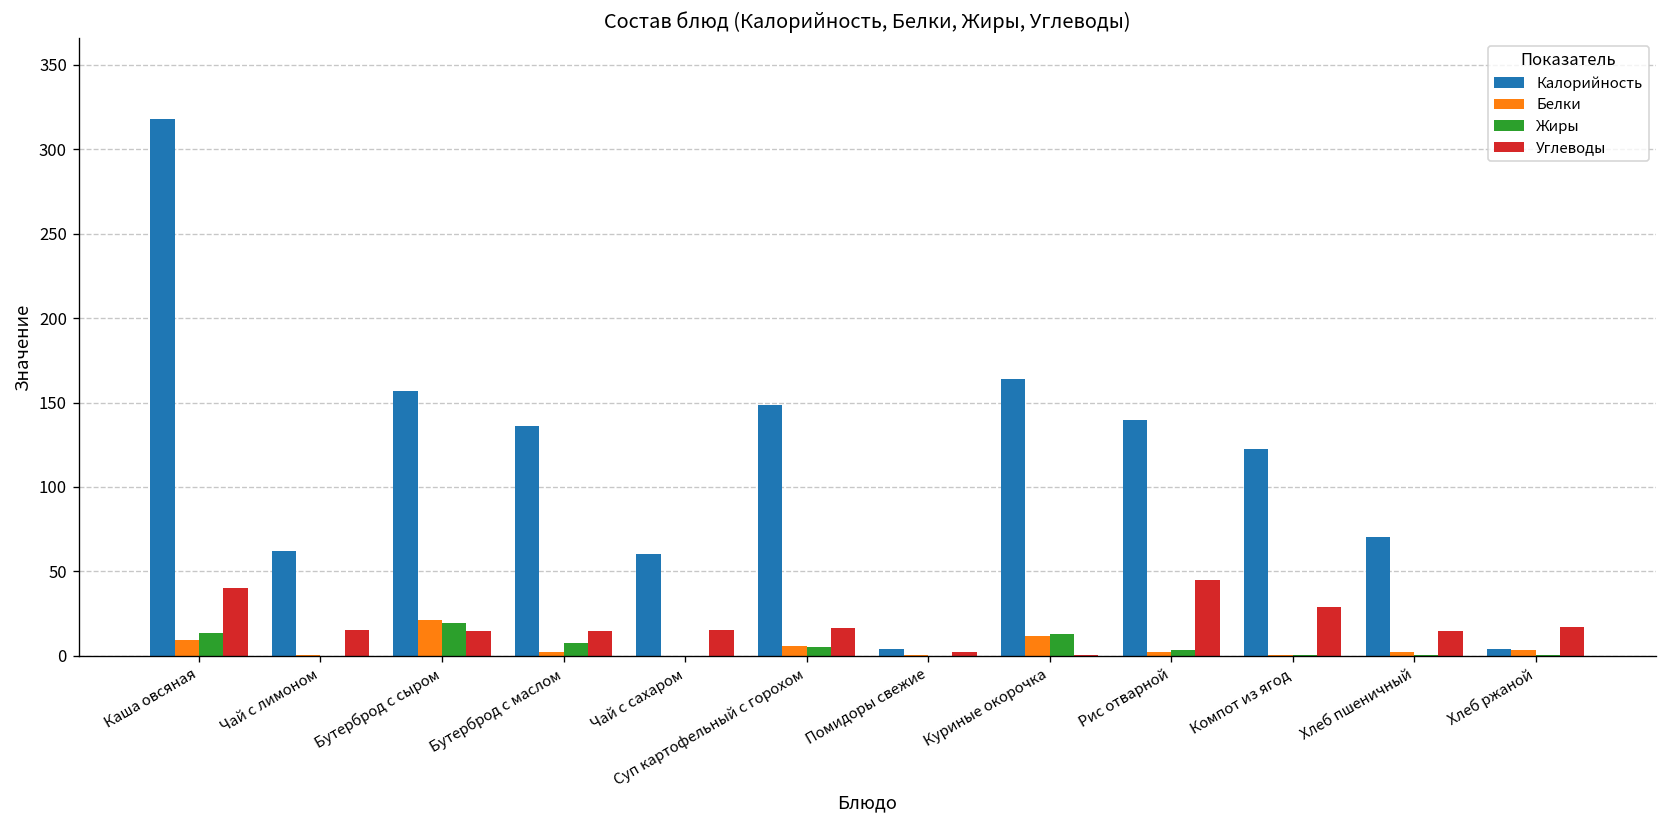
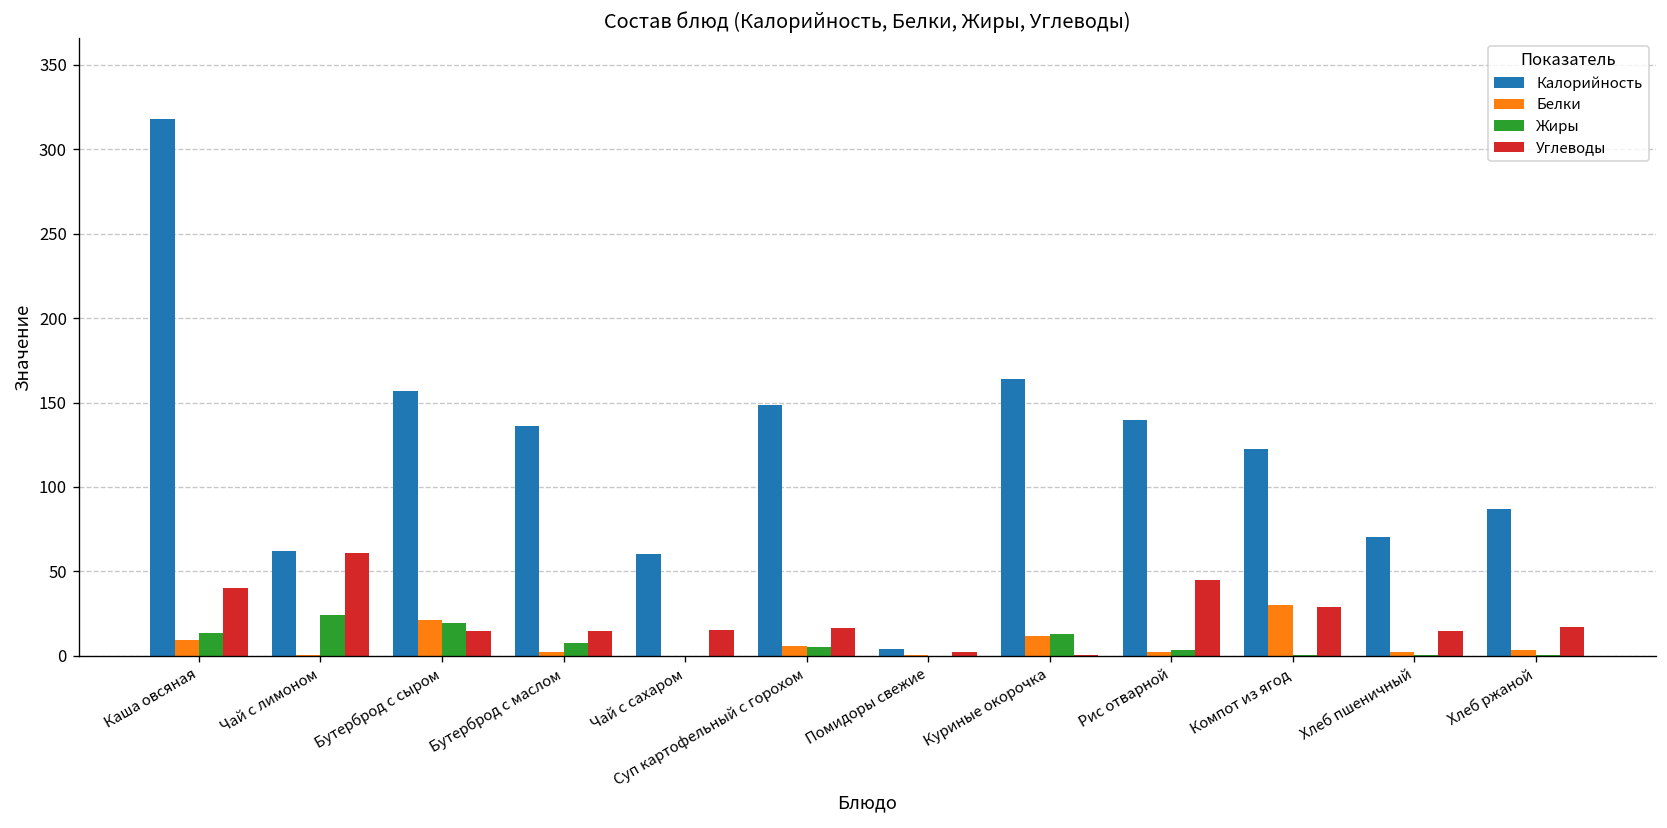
Жиры, Чай с лимоном: 0 -> 24
Углеводы, Чай с лимоном: 15 -> 61
Белки, Компот из ягод: 1 -> 30
Калорийность, Хлеб ржаной: 4 -> 87
